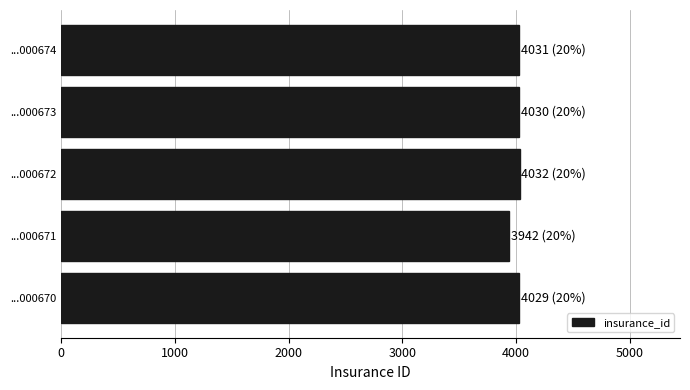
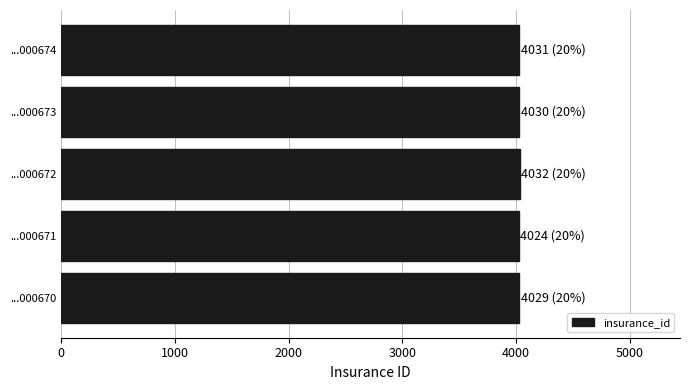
...000671: 3942 -> 4024
